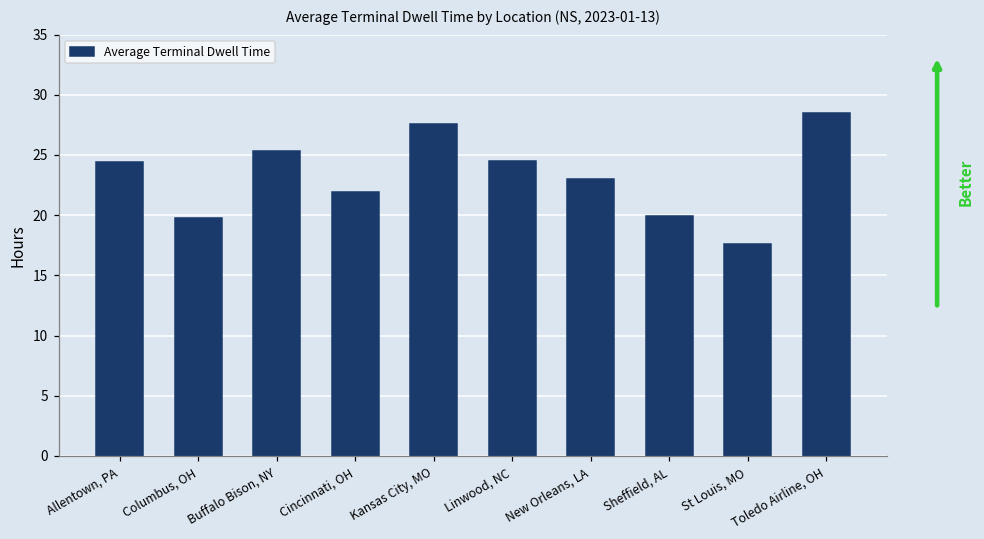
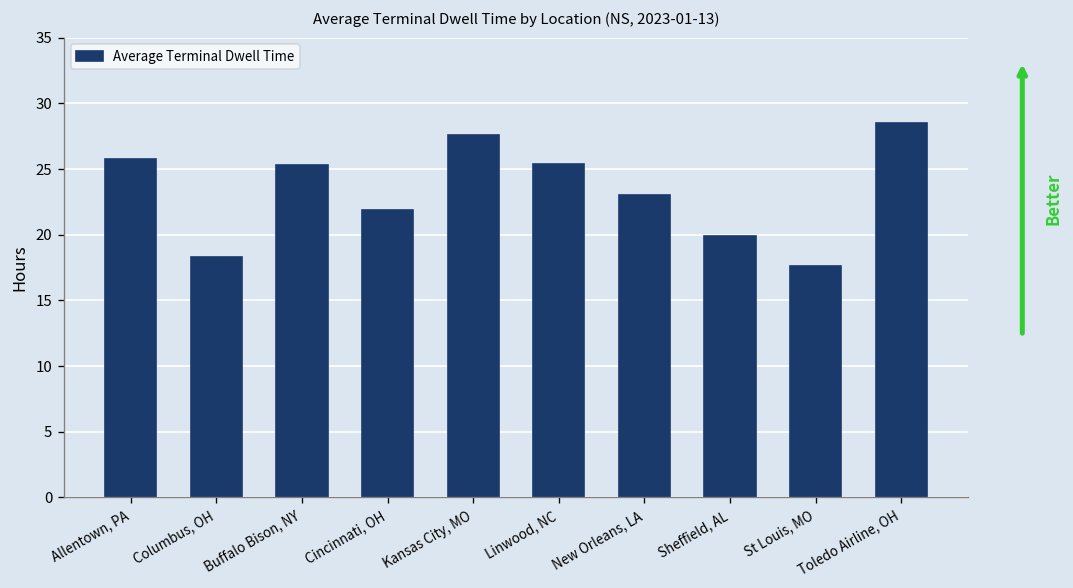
Allentown, PA: 24.4 -> 25.8
Columbus, OH: 19.8 -> 18.3
Linwood, NC: 24.5 -> 25.4
